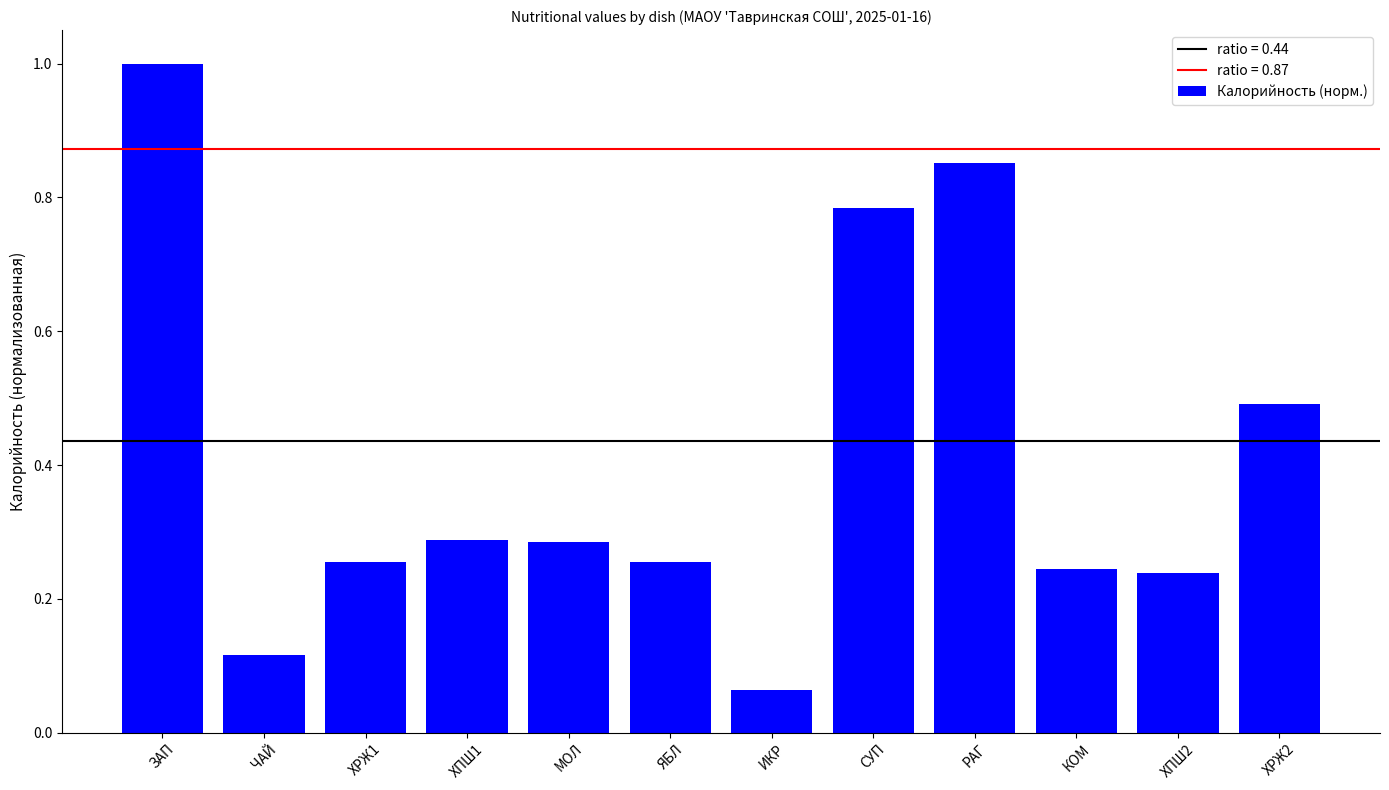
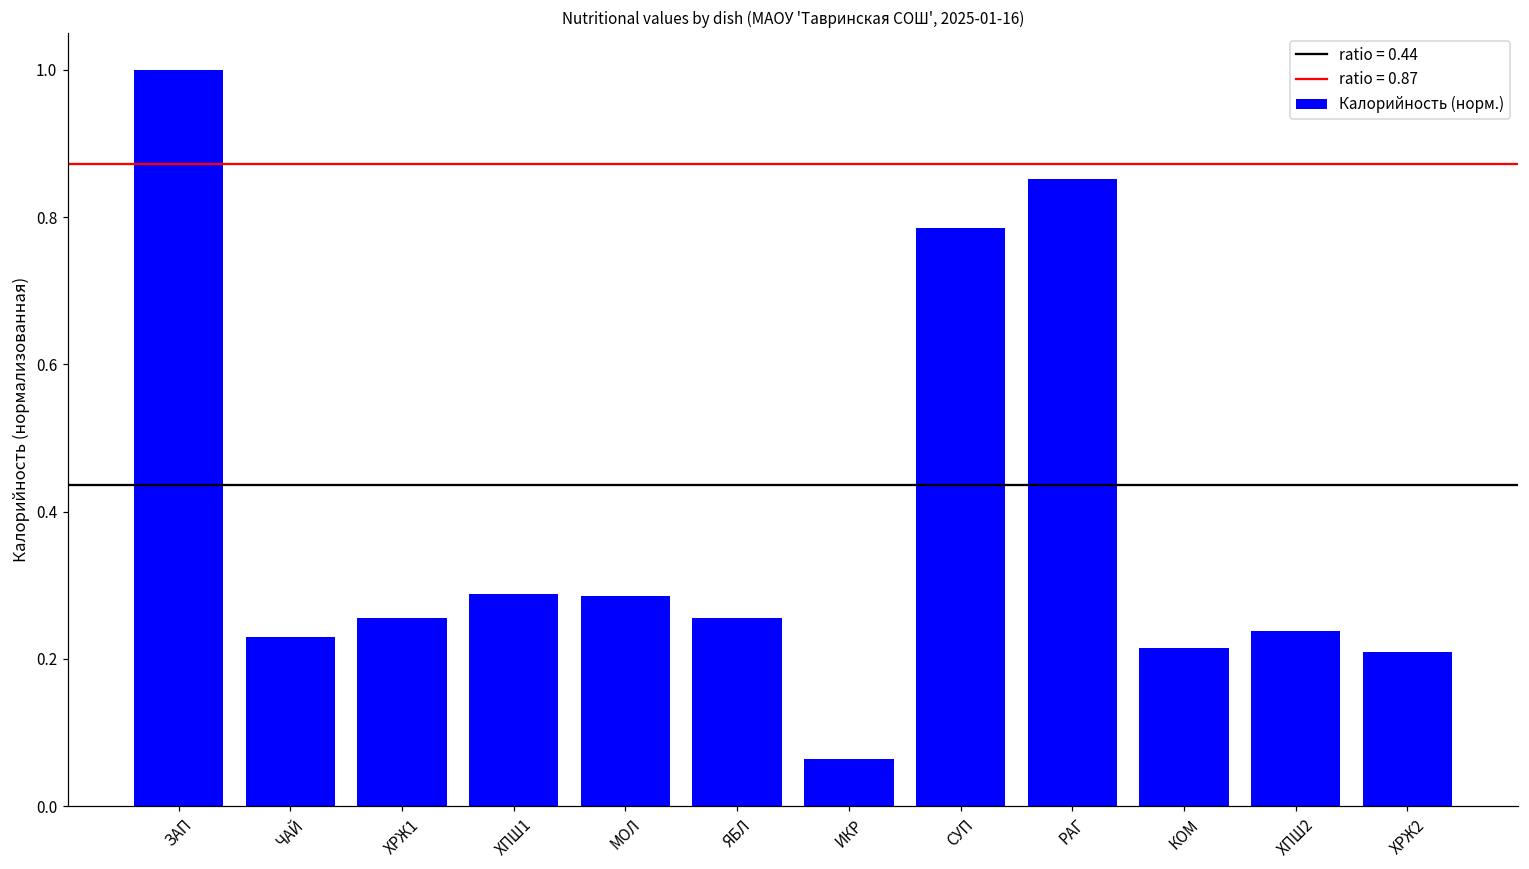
ЧАЙ: 0.12 -> 0.23
КОМ: 0.24 -> 0.22
ХРЖ2: 0.49 -> 0.21
